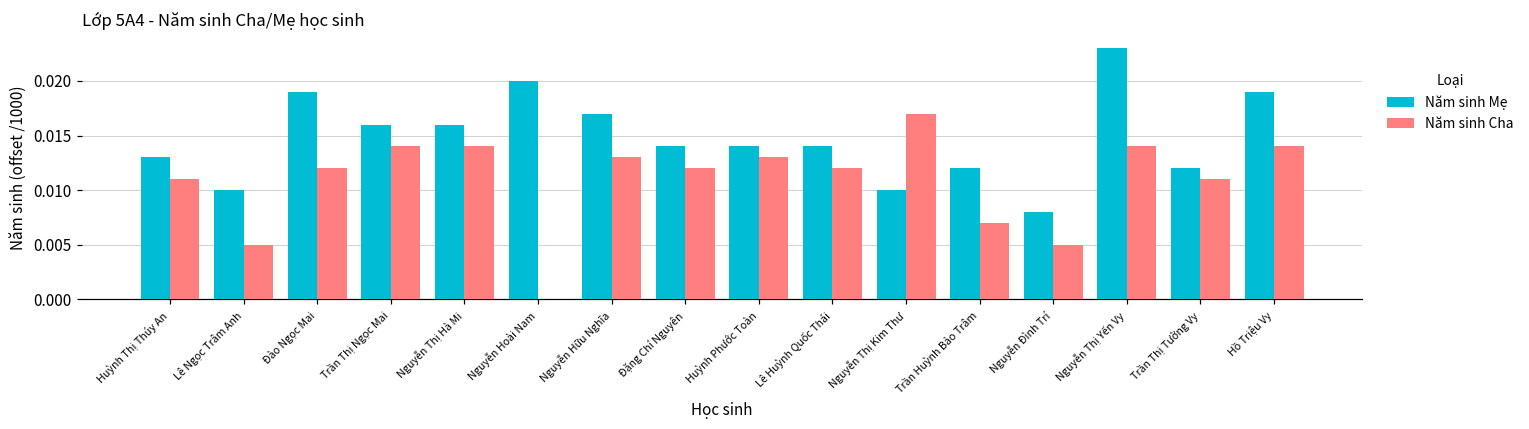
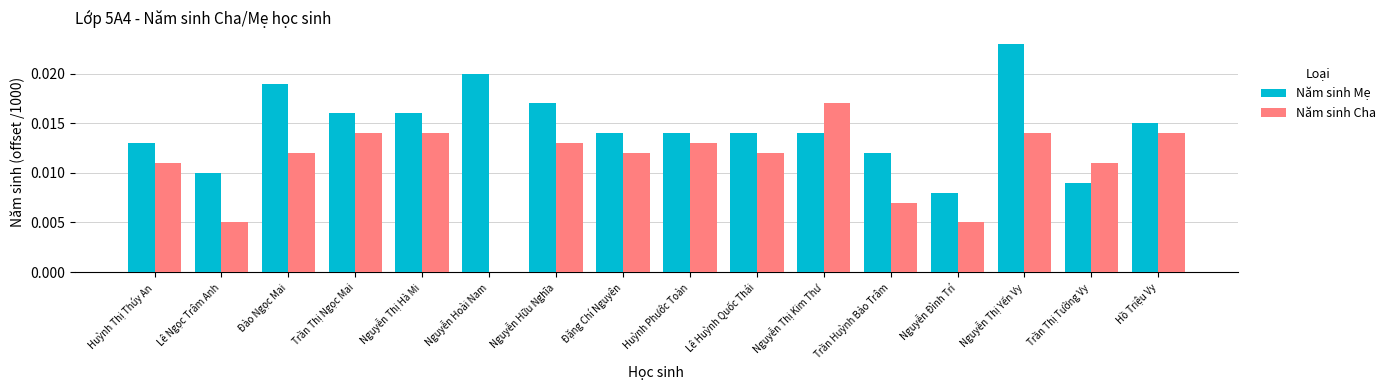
Năm sinh Mẹ, Nguyễn Thị Kim Thư: 0.010 -> 0.014
Năm sinh Mẹ, Trần Thị Tường Vy: 0.012 -> 0.009
Năm sinh Mẹ, Hồ Triệu Vy: 0.019 -> 0.015
